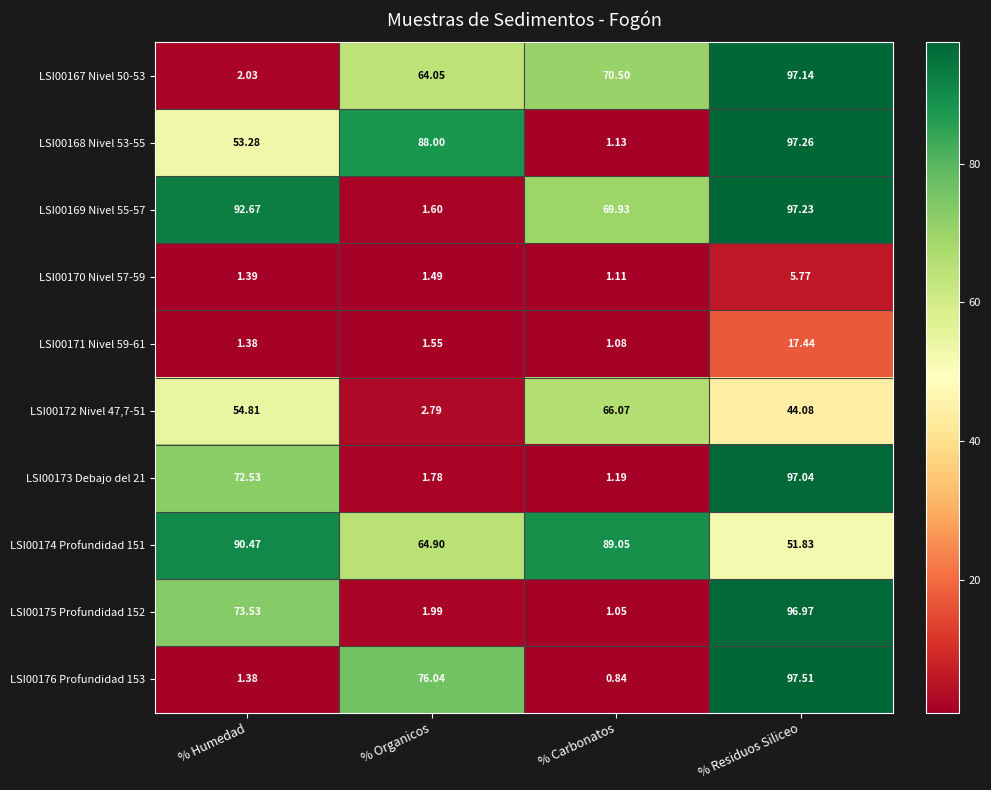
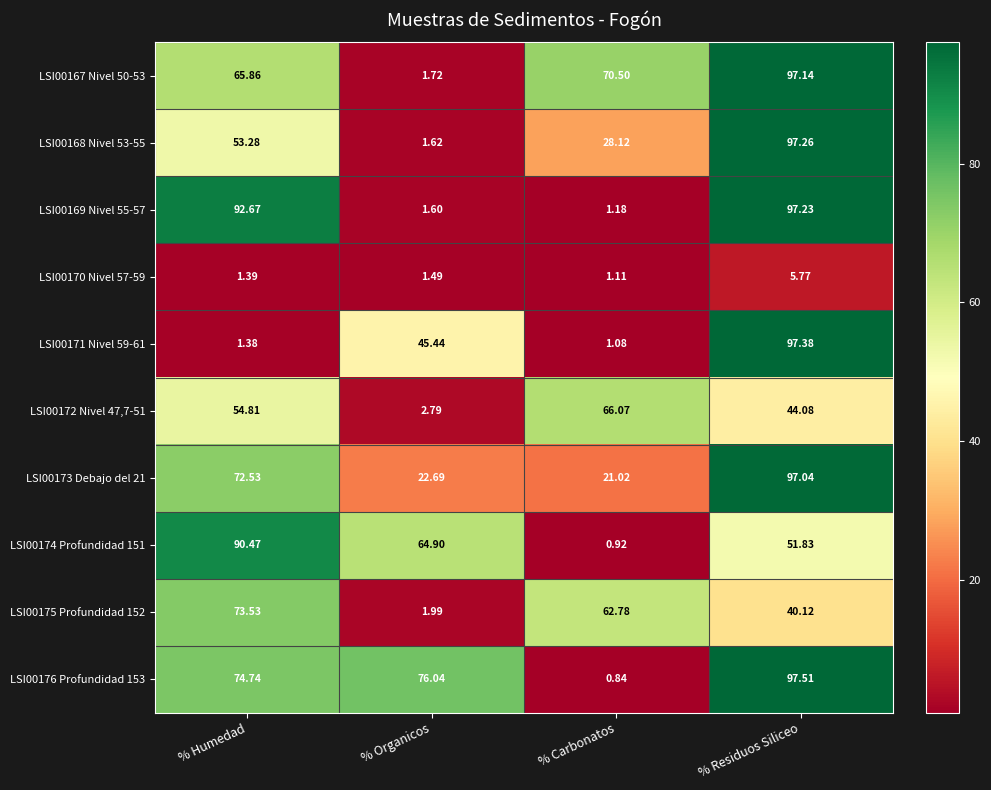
LSI00167 Nivel 50-53, % Humedad: 2.03 -> 65.86
LSI00167 Nivel 50-53, % Organicos: 64.05 -> 1.72
LSI00168 Nivel 53-55, % Organicos: 88.00 -> 1.62
LSI00168 Nivel 53-55, % Carbonatos: 1.13 -> 28.12
LSI00169 Nivel 55-57, % Carbonatos: 69.93 -> 1.18
LSI00171 Nivel 59-61, % Organicos: 1.55 -> 45.44
LSI00171 Nivel 59-61, % Residuos Siliceo: 17.44 -> 97.38
LSI00173 Debajo del 21, % Organicos: 1.78 -> 22.69
LSI00173 Debajo del 21, % Carbonatos: 1.19 -> 21.02
LSI00174 Profundidad 151, % Carbonatos: 89.05 -> 0.92
LSI00175 Profundidad 152, % Carbonatos: 1.05 -> 62.78
LSI00175 Profundidad 152, % Residuos Siliceo: 96.97 -> 40.12
LSI00176 Profundidad 153, % Humedad: 1.38 -> 74.74
